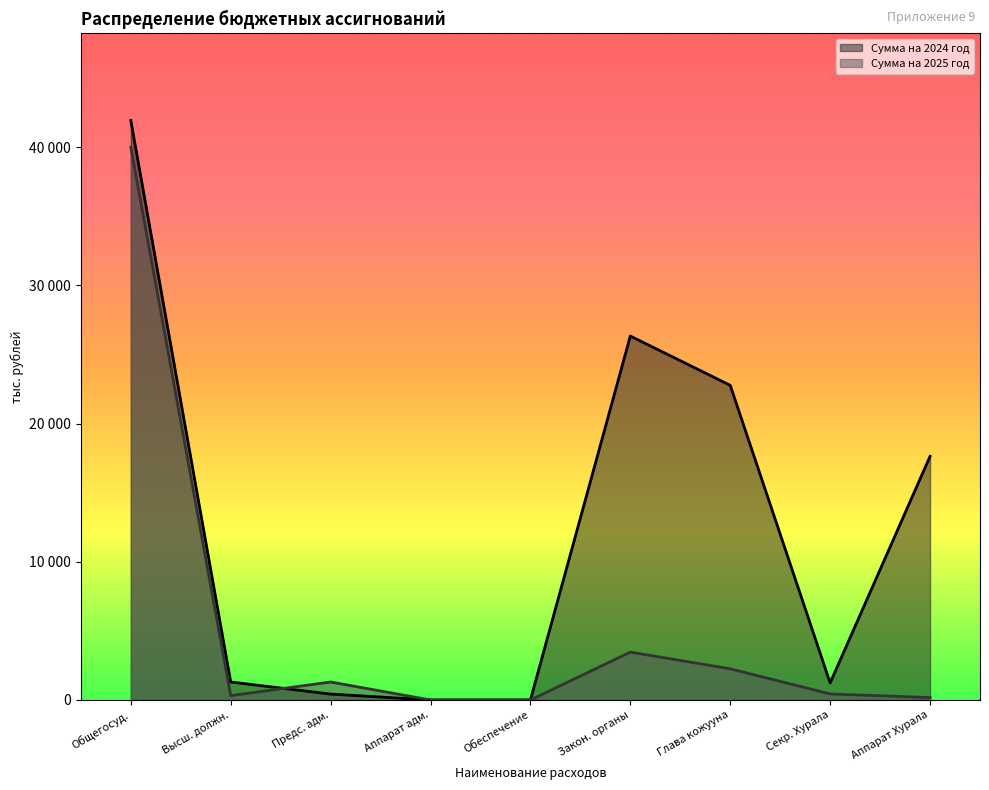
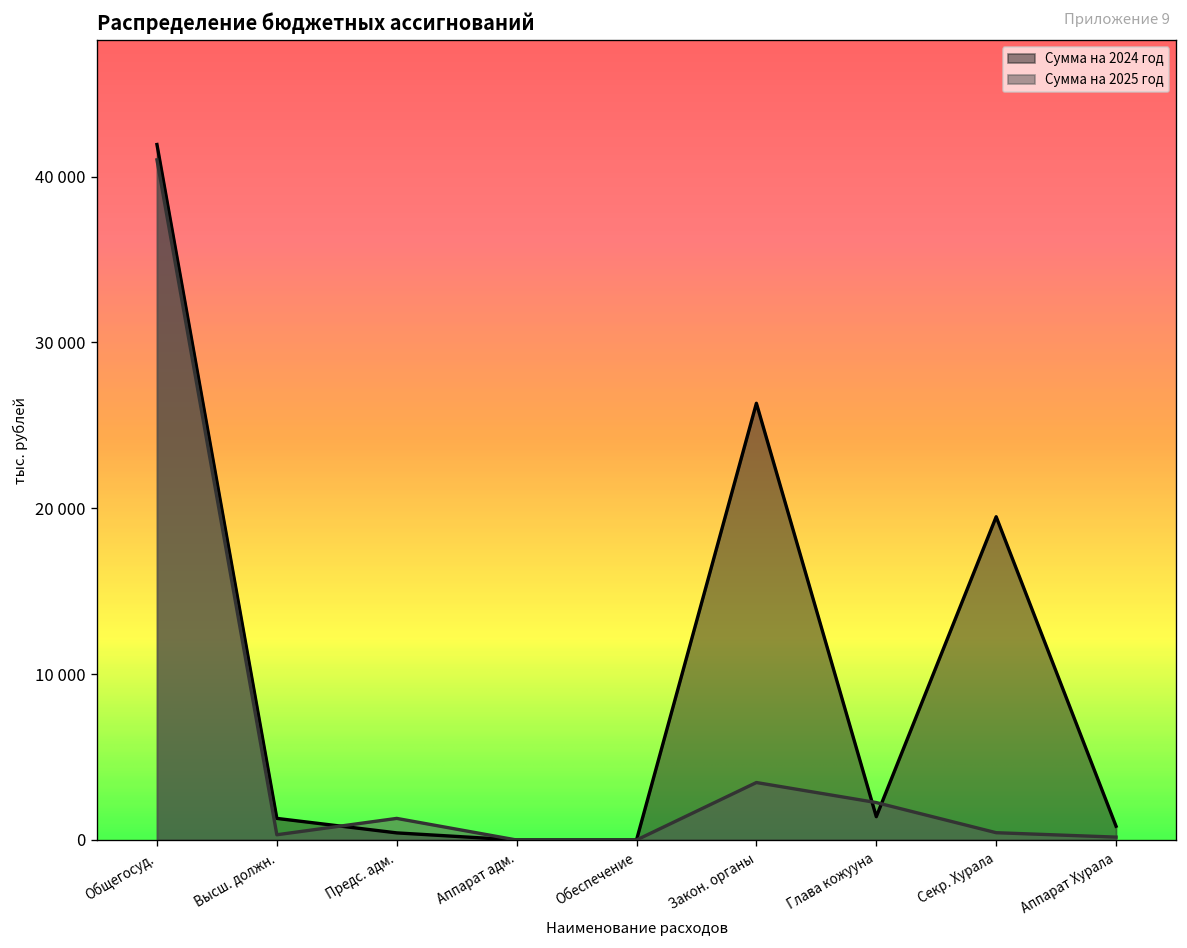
Сумма на 2025 год, Общегосуд.: 40000 -> 41000
Сумма на 2024 год, Глава кожууна: 22800 -> 1400
Сумма на 2024 год, Секр. Хурала: 1200 -> 19500
Сумма на 2024 год, Аппарат Хурала: 17600 -> 800
